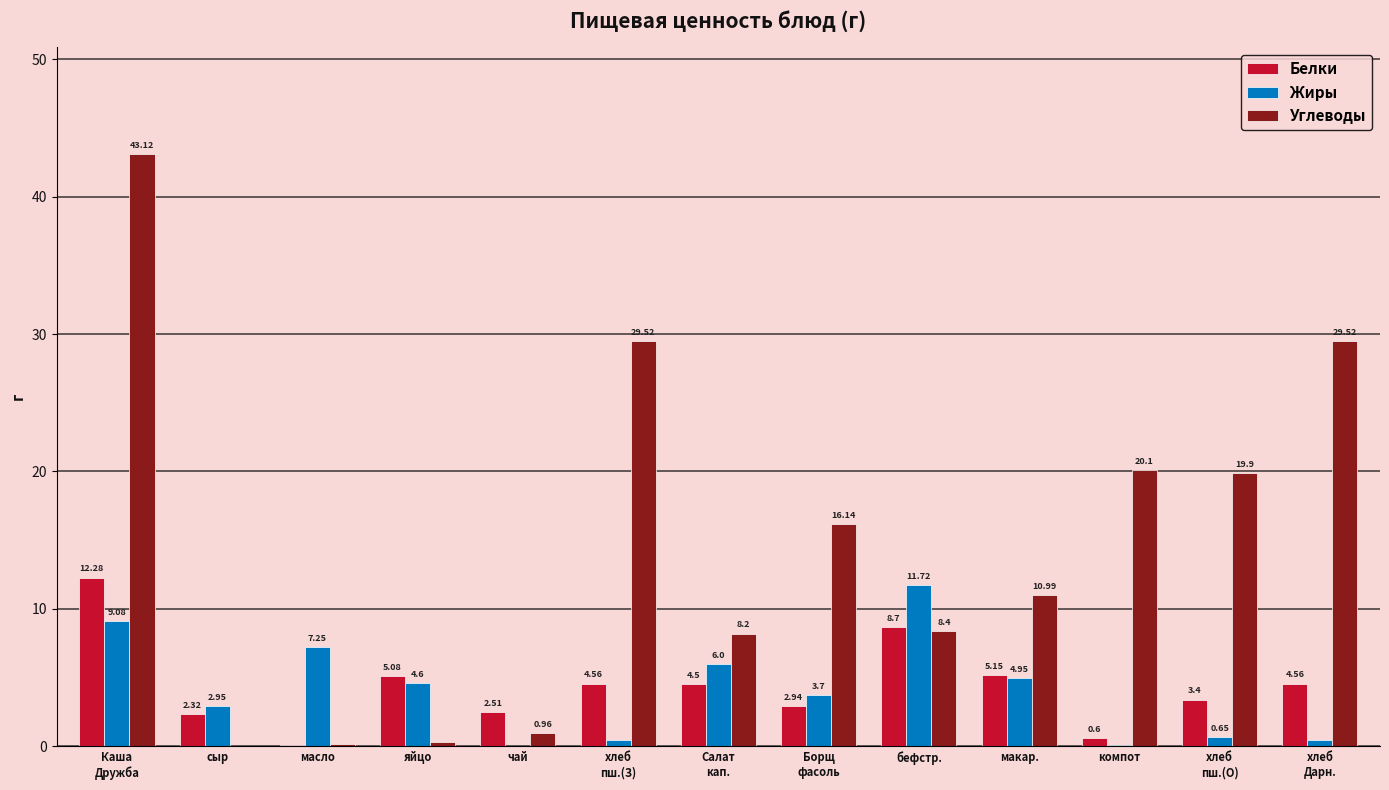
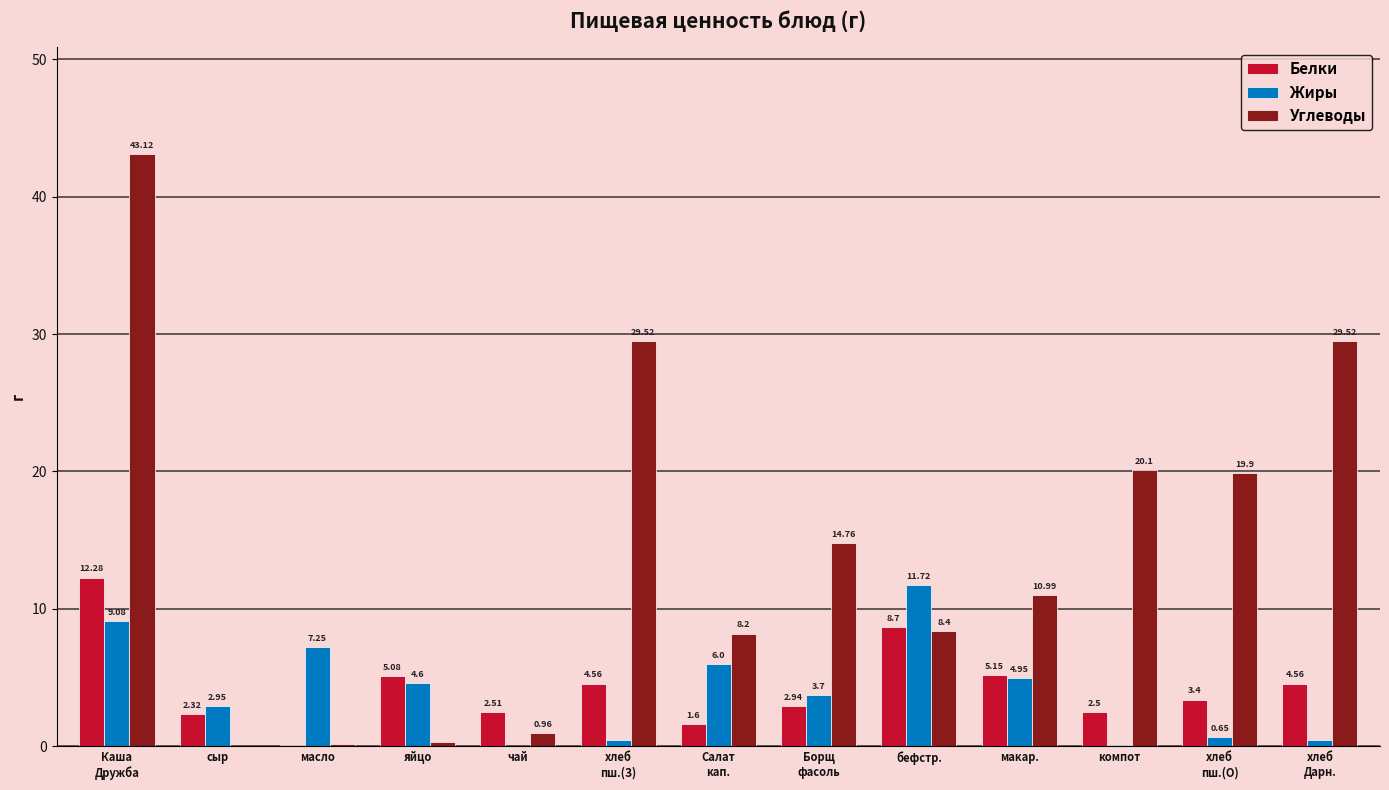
Белки, Салат кап.: 4.5 -> 1.6
Углеводы, Борщ фасоль: 16.14 -> 14.76
Белки, компот: 0.6 -> 2.5
